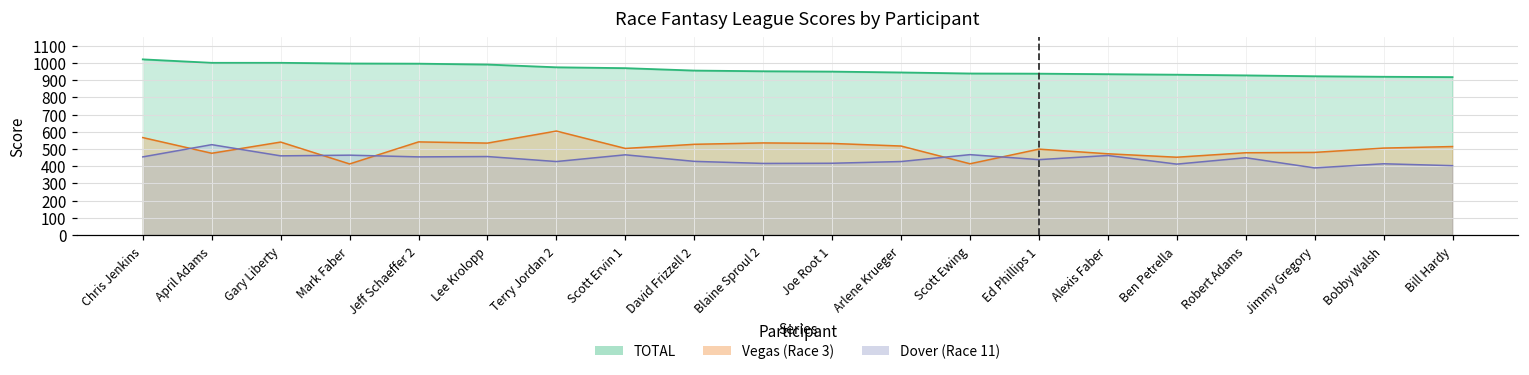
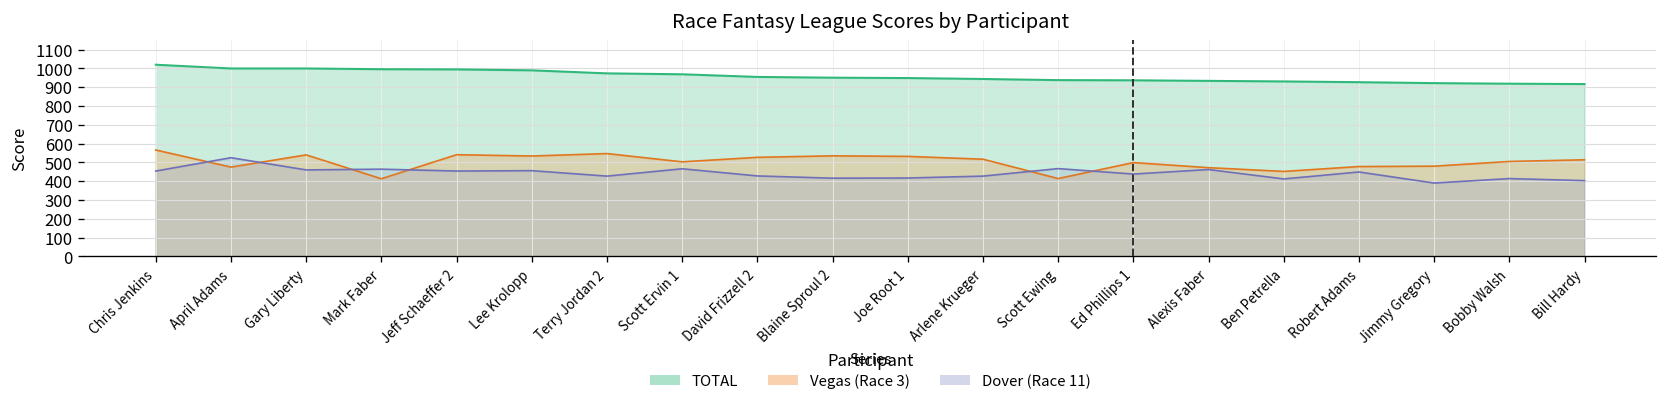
Vegas (Race 3), Terry Jordan 2: 600 -> 550
